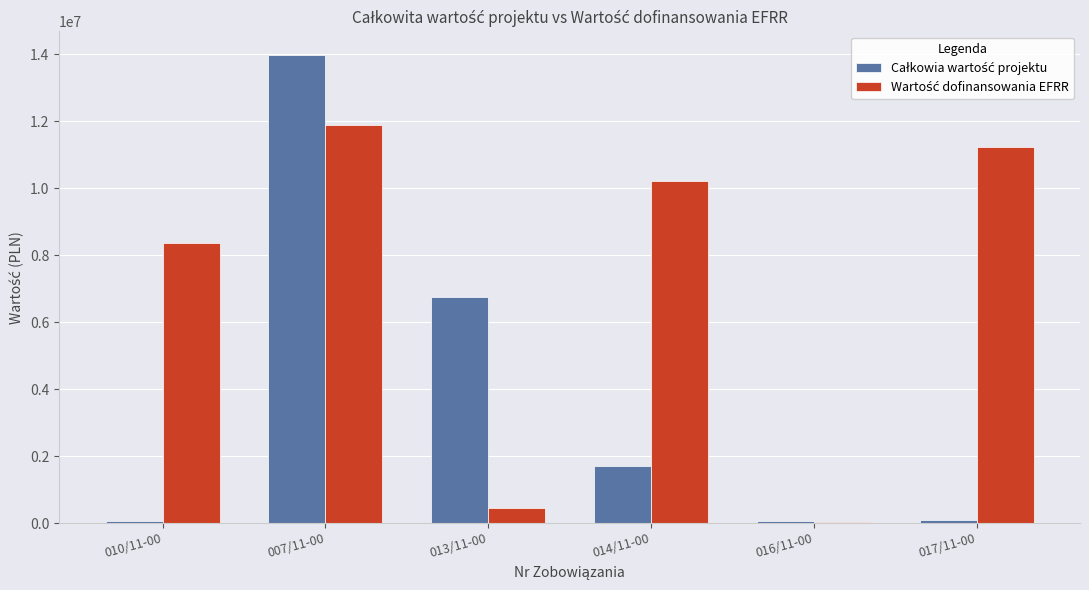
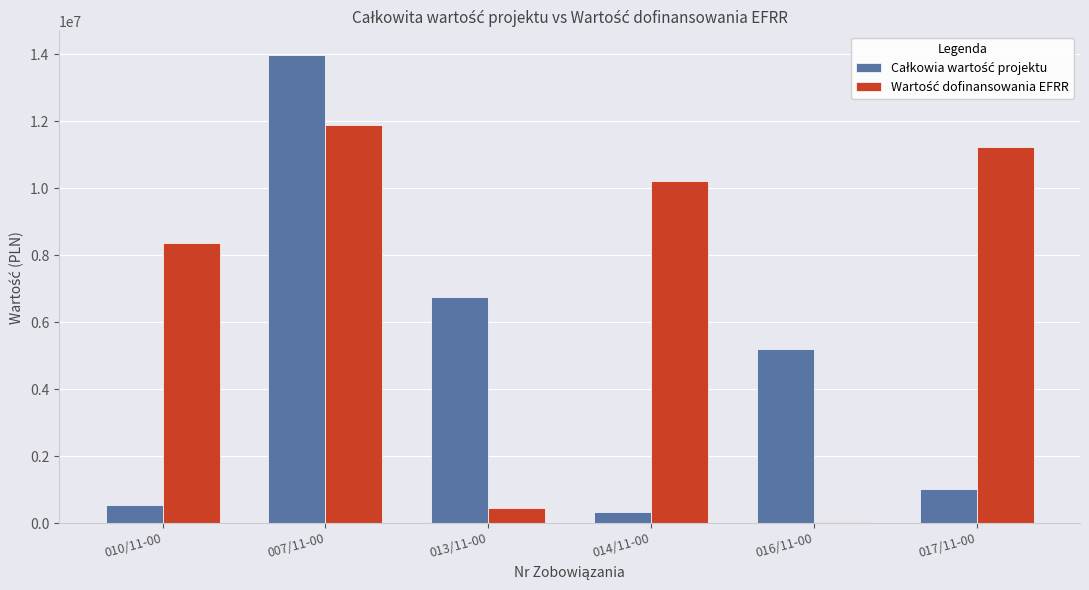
Całkowia wartość projektu, 010/11-00: 100000 -> 500000
Całkowia wartość projektu, 014/11-00: 1700000 -> 300000
Całkowia wartość projektu, 016/11-00: 100000 -> 5200000
Całkowia wartość projektu, 017/11-00: 100000 -> 1000000
